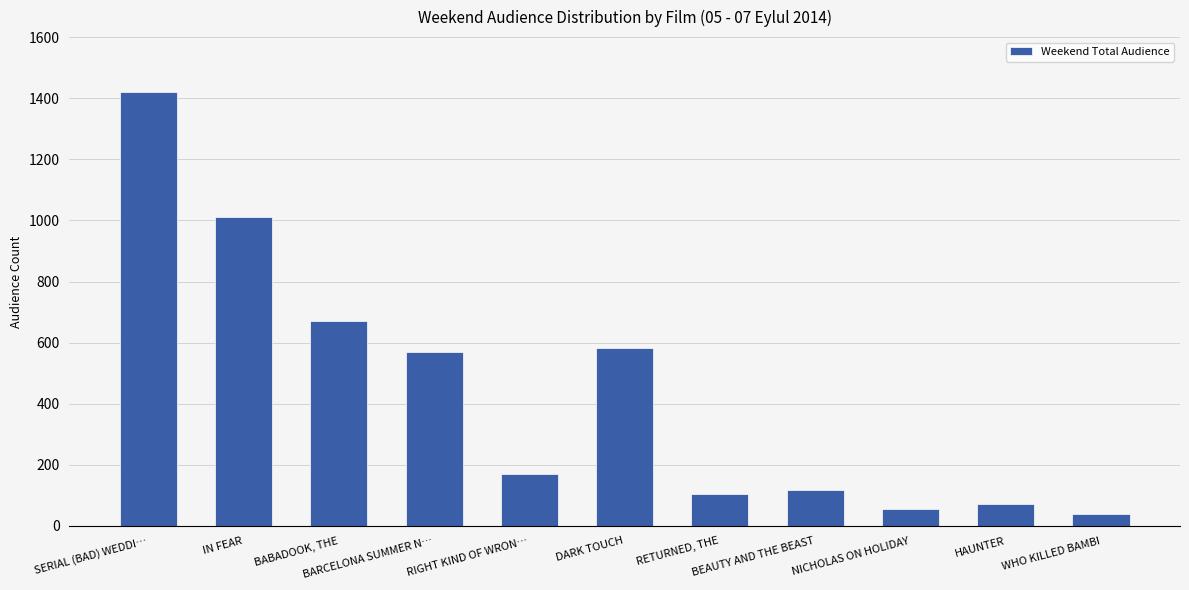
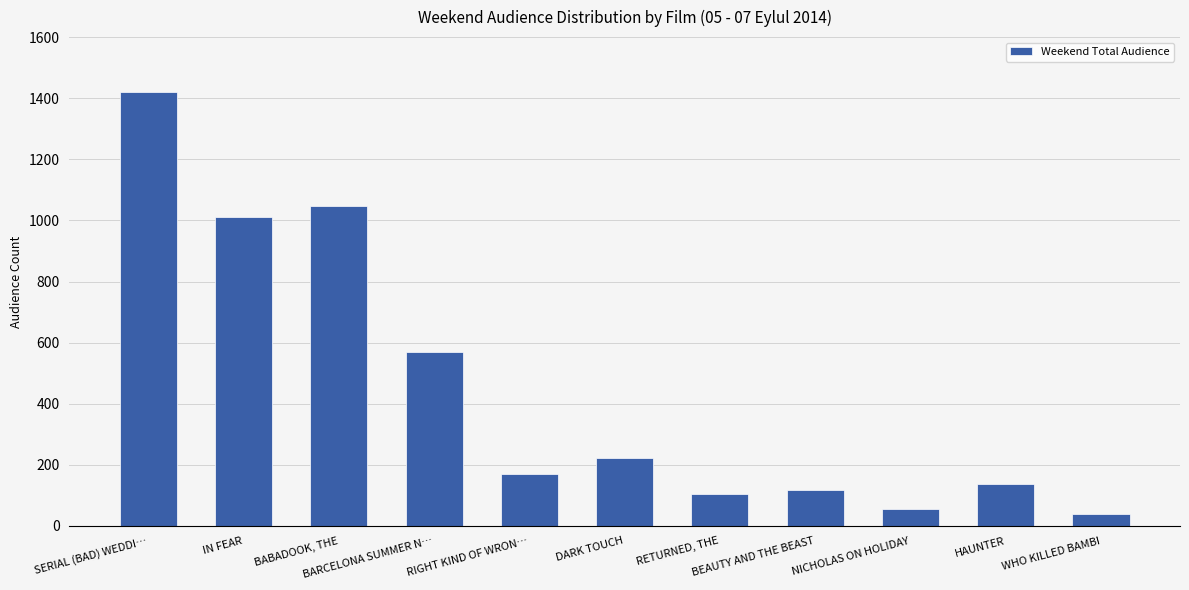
BABADOOK, THE: 670 -> 1050
DARK TOUCH: 580 -> 220
HAUNTER: 70 -> 140
